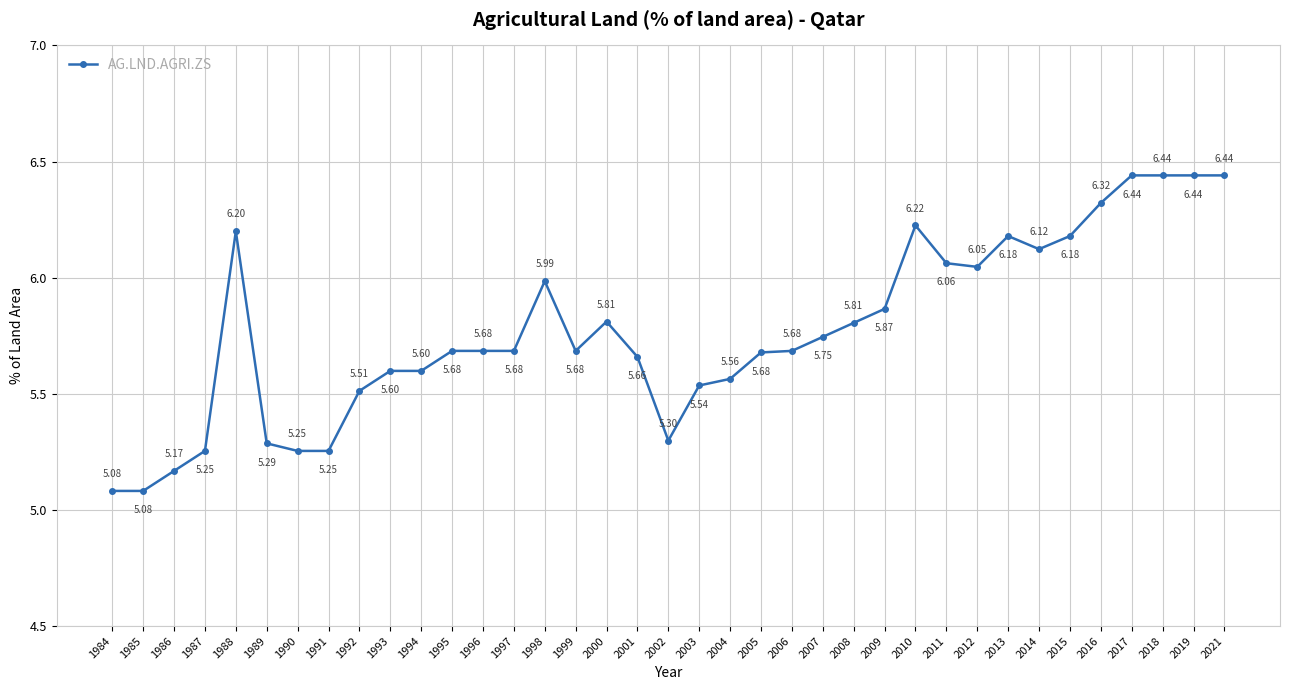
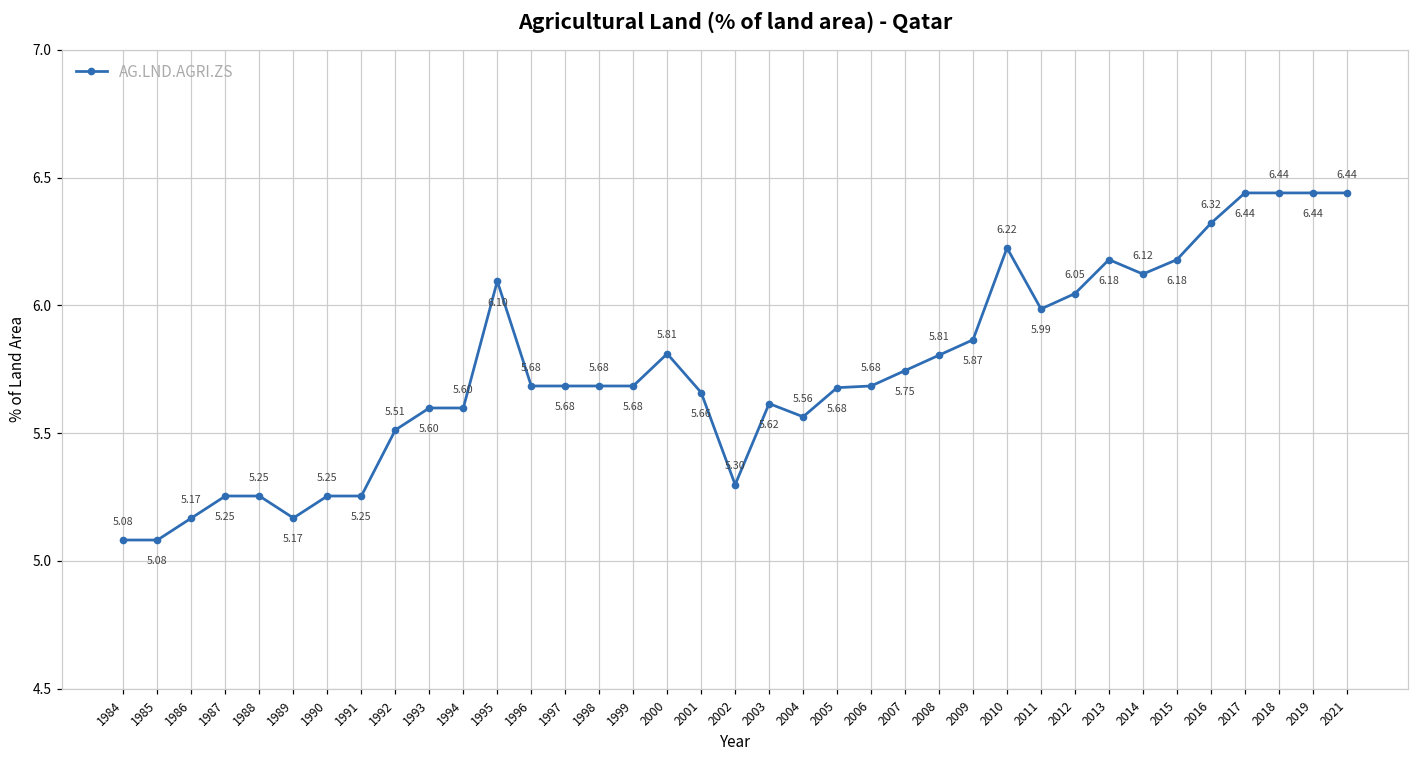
1988: 6.20 -> 5.25
1989: 5.29 -> 5.17
1995: 5.68 -> 6.10
1998: 5.99 -> 5.68
2003: 5.54 -> 5.62
2011: 6.06 -> 5.99
